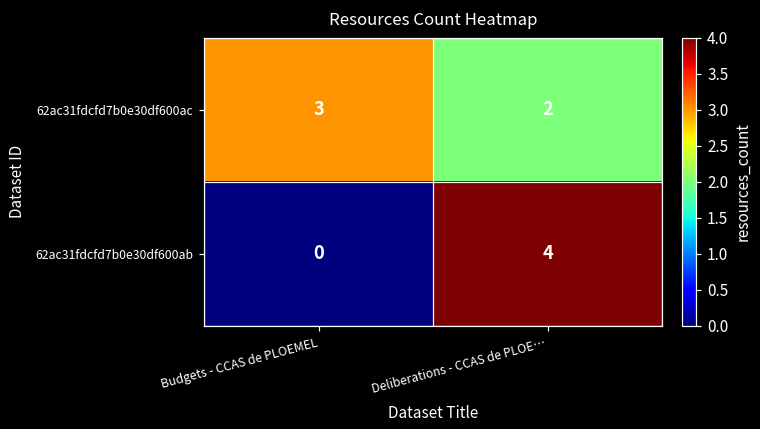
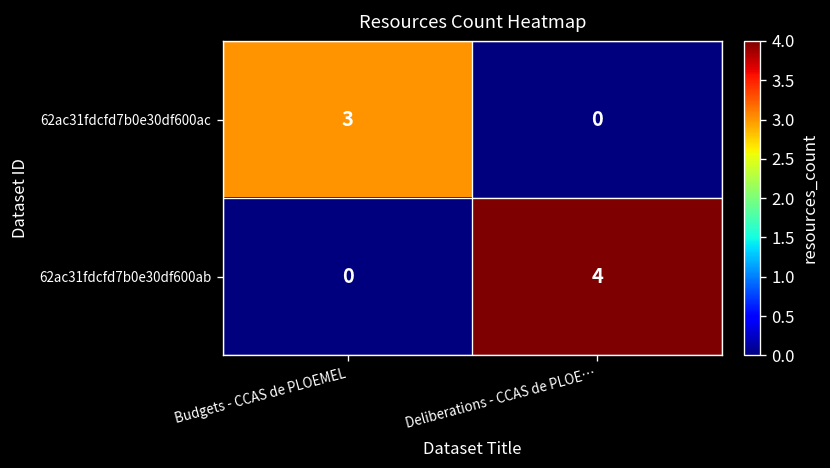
62ac31fdcfd7b0e30df600ac, Deliberations - CCAS de PLOE…: 2 -> 0
